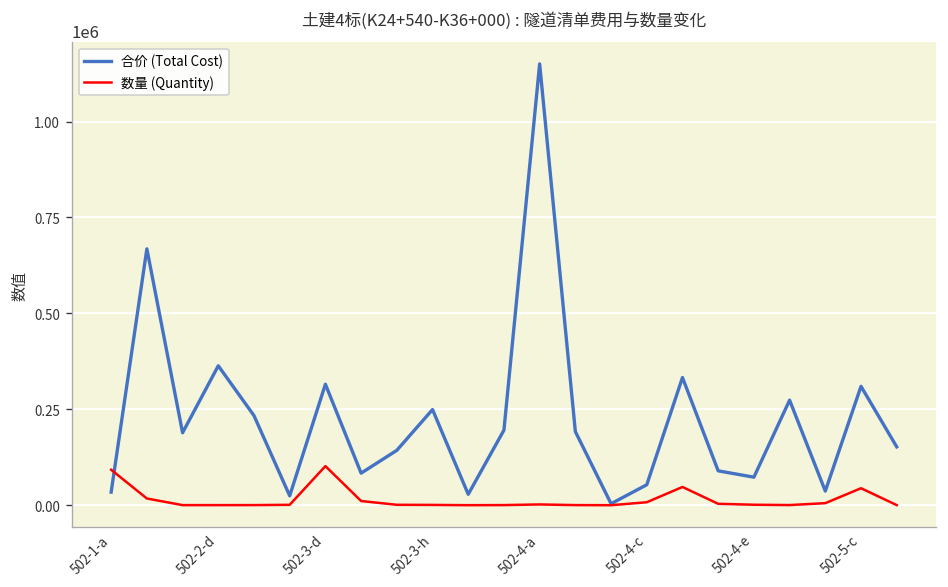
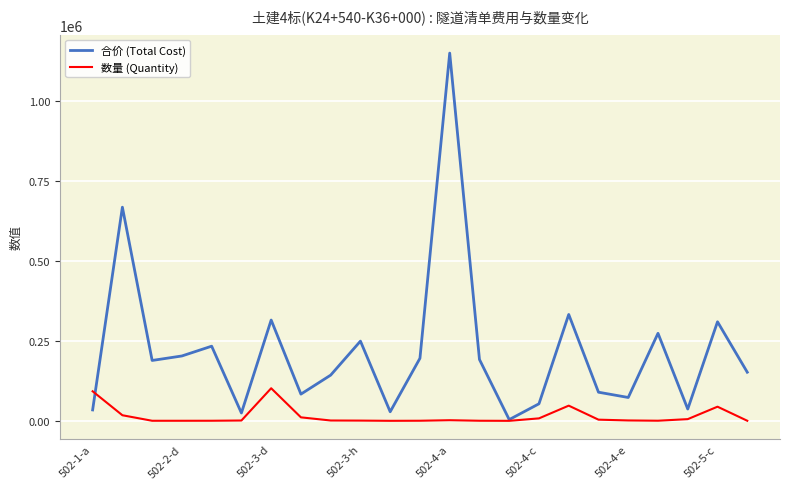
合价 (Total Cost), 502-2-d: 360000 -> 200000
